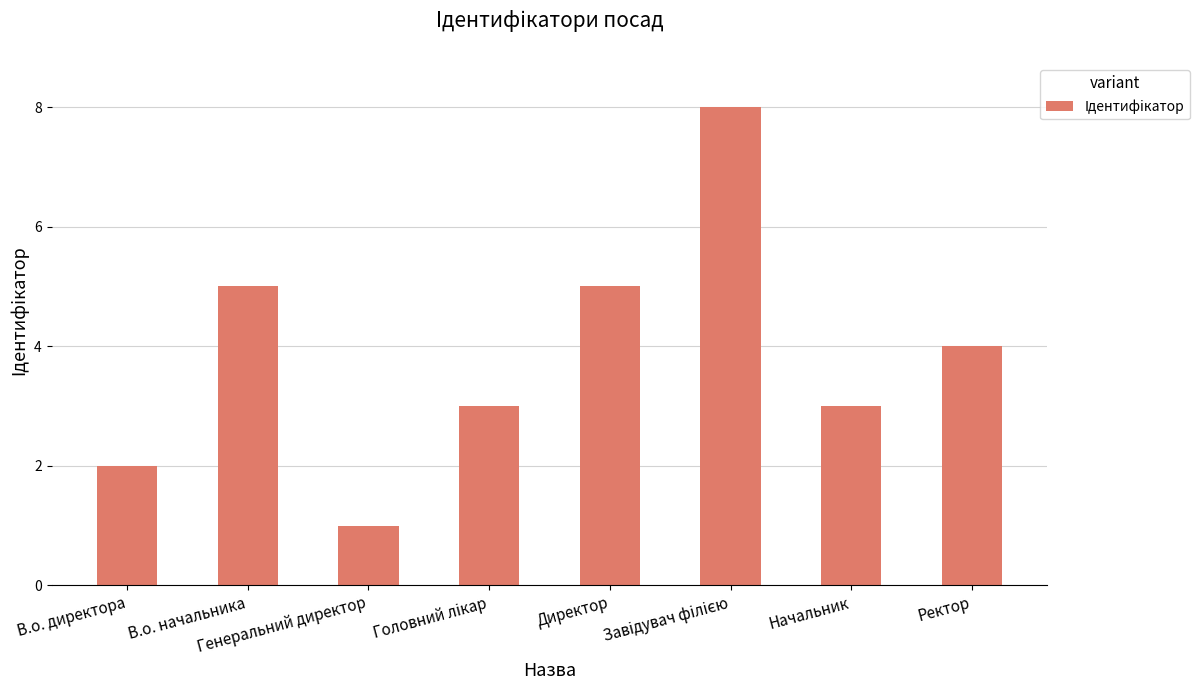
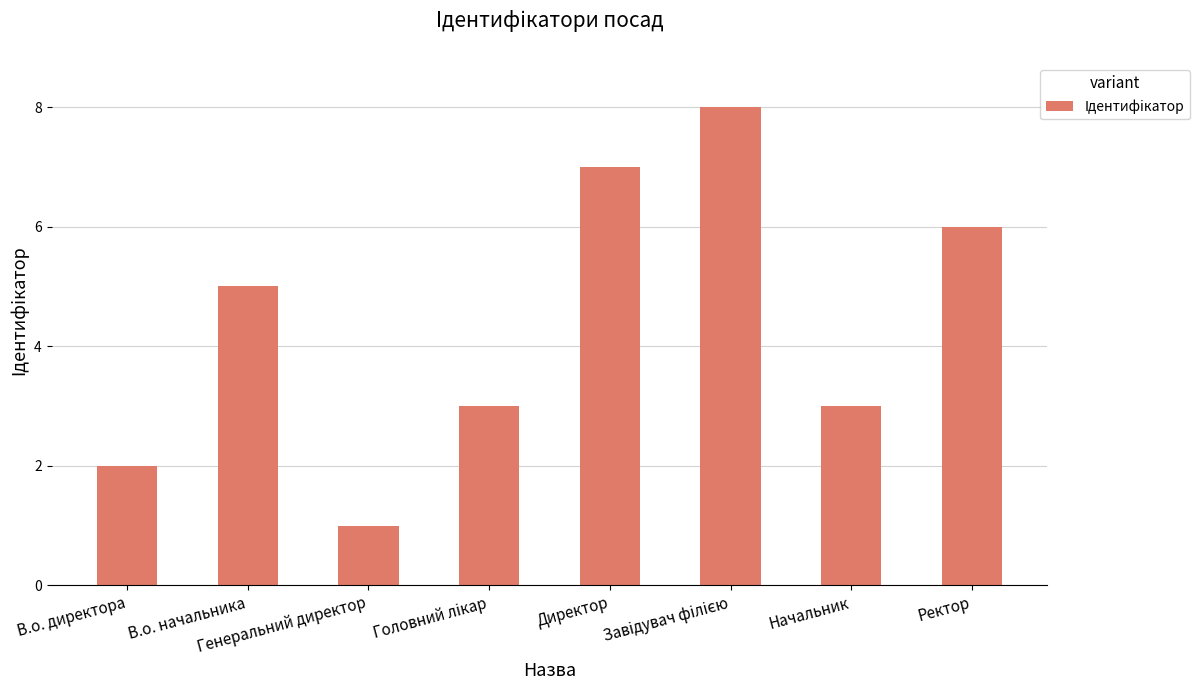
Директор: 5 -> 7
Ректор: 4 -> 6
